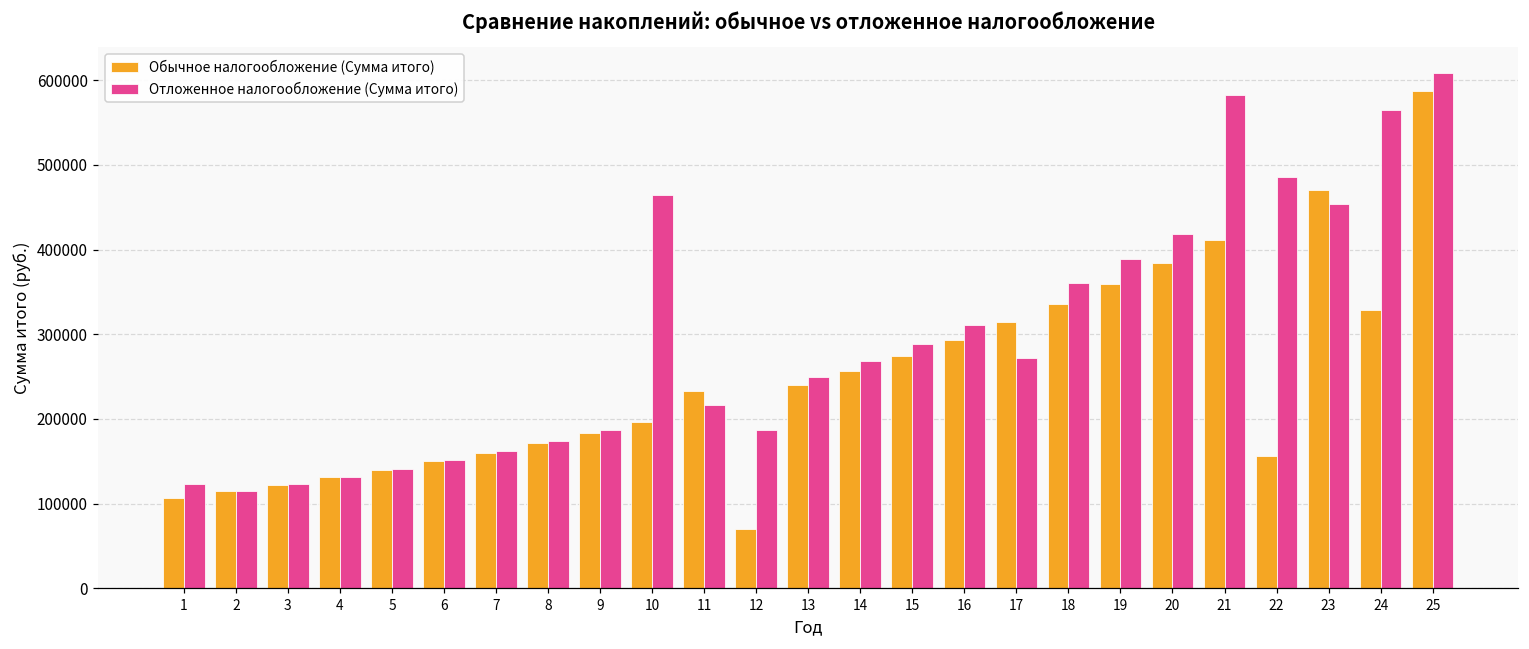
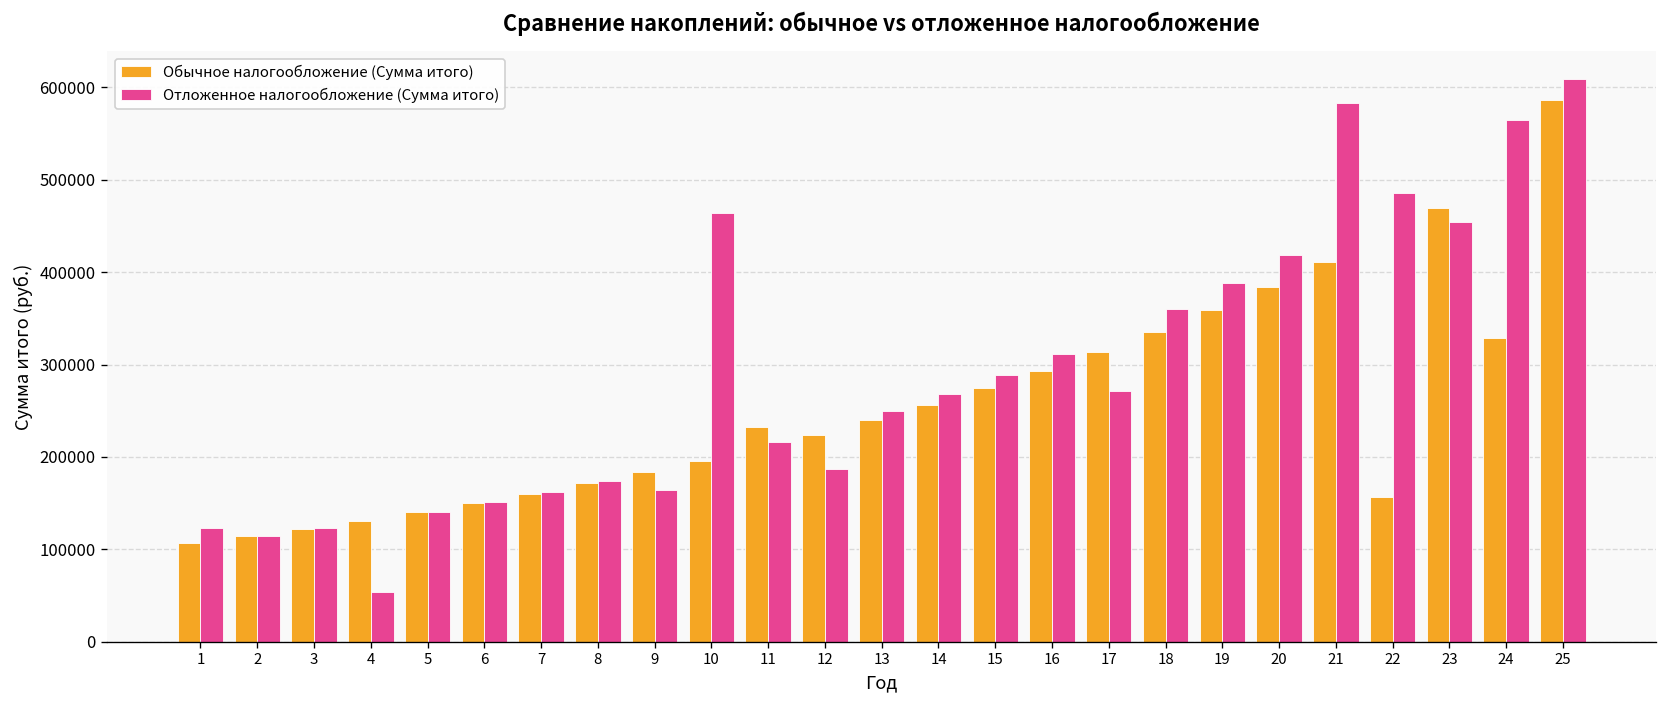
Отложенное налогообложение (Сумма итого), 4: 130000 -> 50000
Отложенное налогообложение (Сумма итого), 9: 190000 -> 160000
Обычное налогообложение (Сумма итого), 12: 70000 -> 220000
